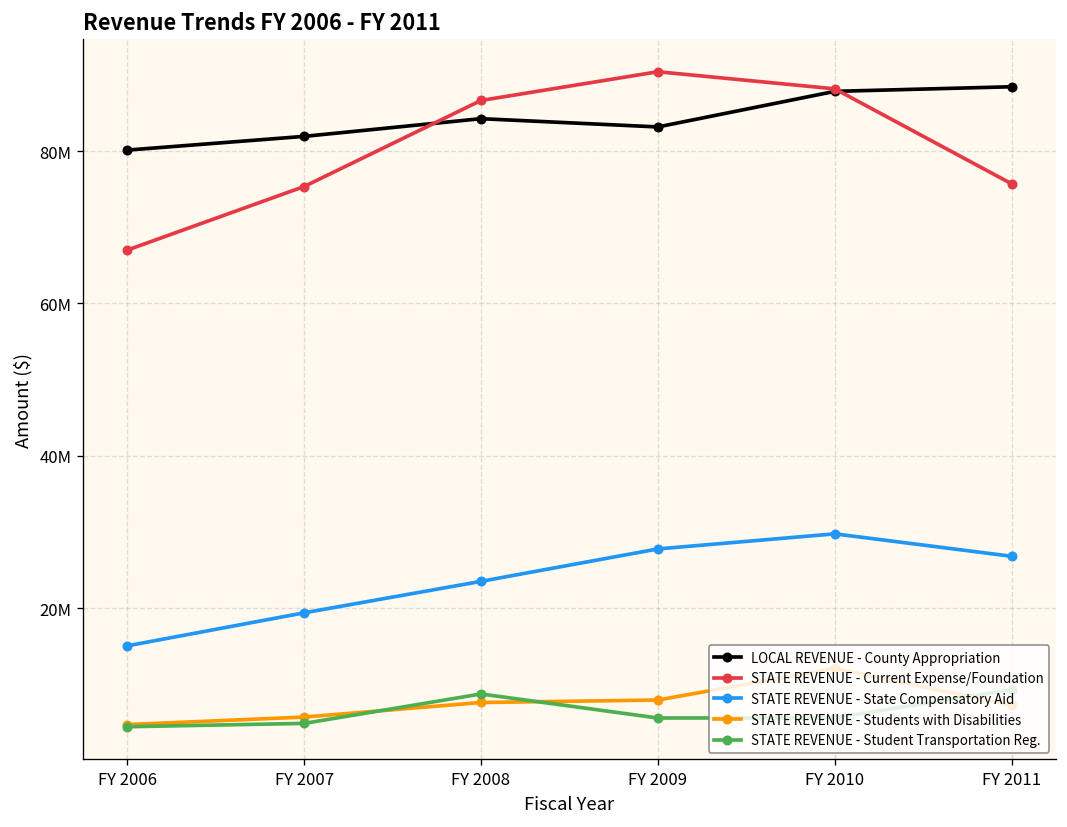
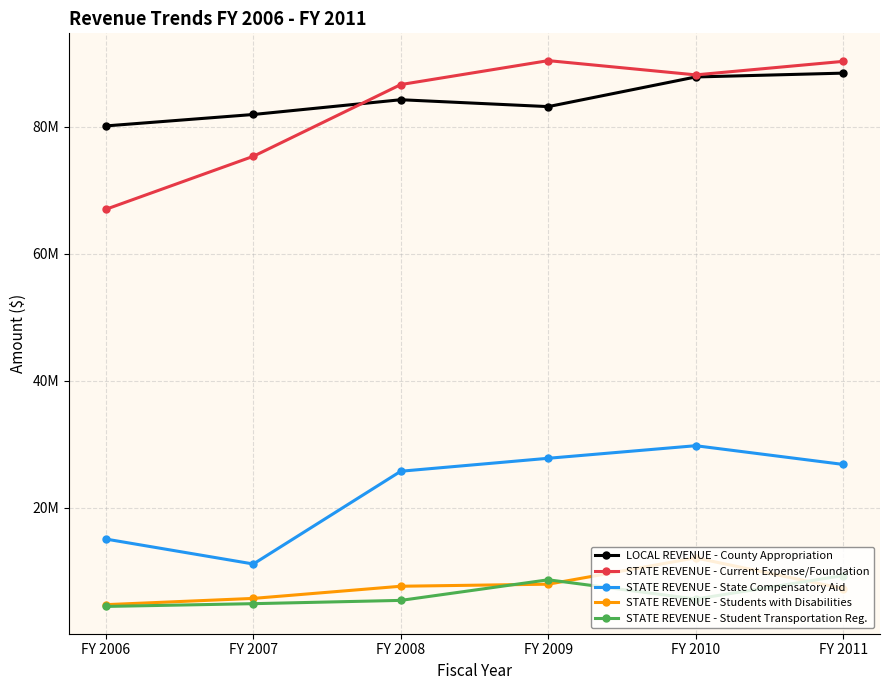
STATE REVENUE - State Compensatory Aid, FY 2007: 19000000 -> 11000000
STATE REVENUE - State Compensatory Aid, FY 2008: 24000000 -> 26000000
STATE REVENUE - Student Transportation Reg., FY 2008: 9000000 -> 5000000
STATE REVENUE - Student Transportation Reg., FY 2009: 6000000 -> 9000000
STATE REVENUE - Current Expense/Foundation, FY 2011: 76000000 -> 90000000
